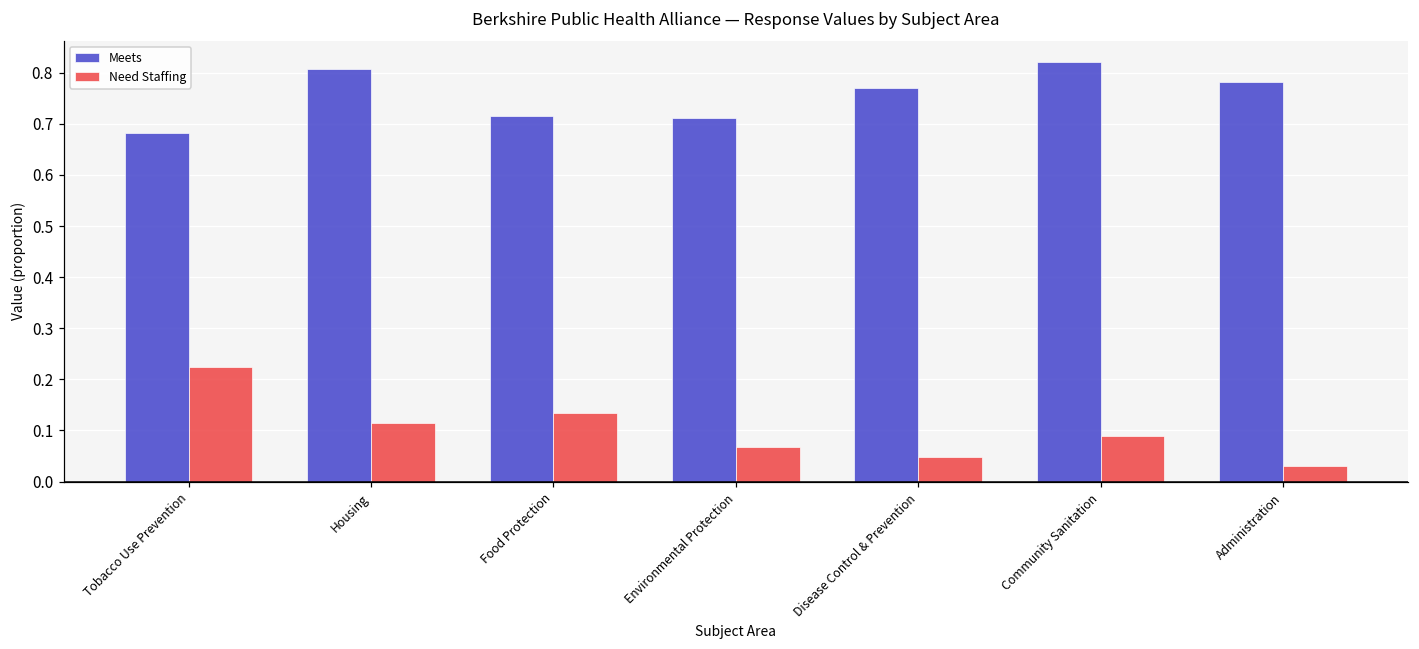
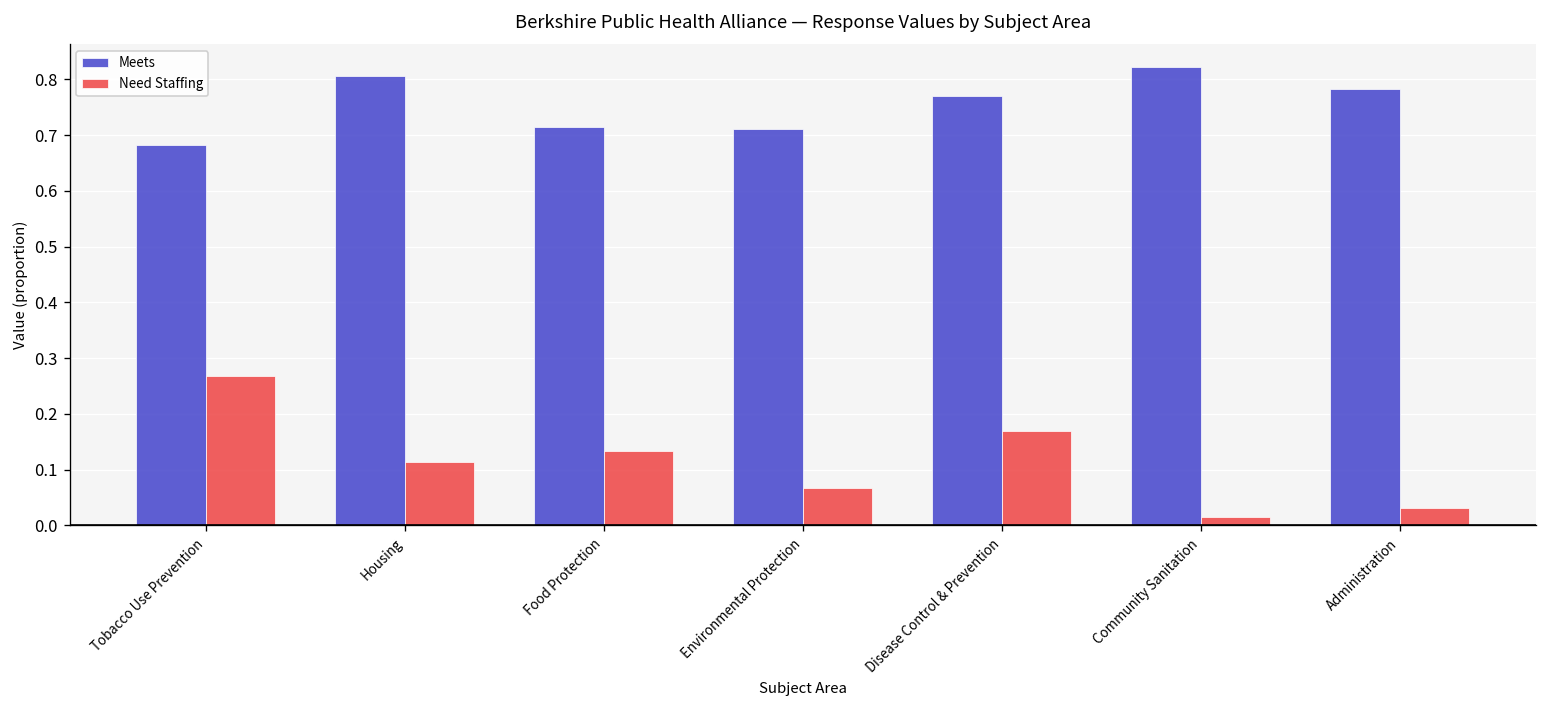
Need Staffing, Tobacco Use Prevention: 0.22 -> 0.27
Need Staffing, Disease Control & Prevention: 0.05 -> 0.17
Need Staffing, Community Sanitation: 0.09 -> 0.01
